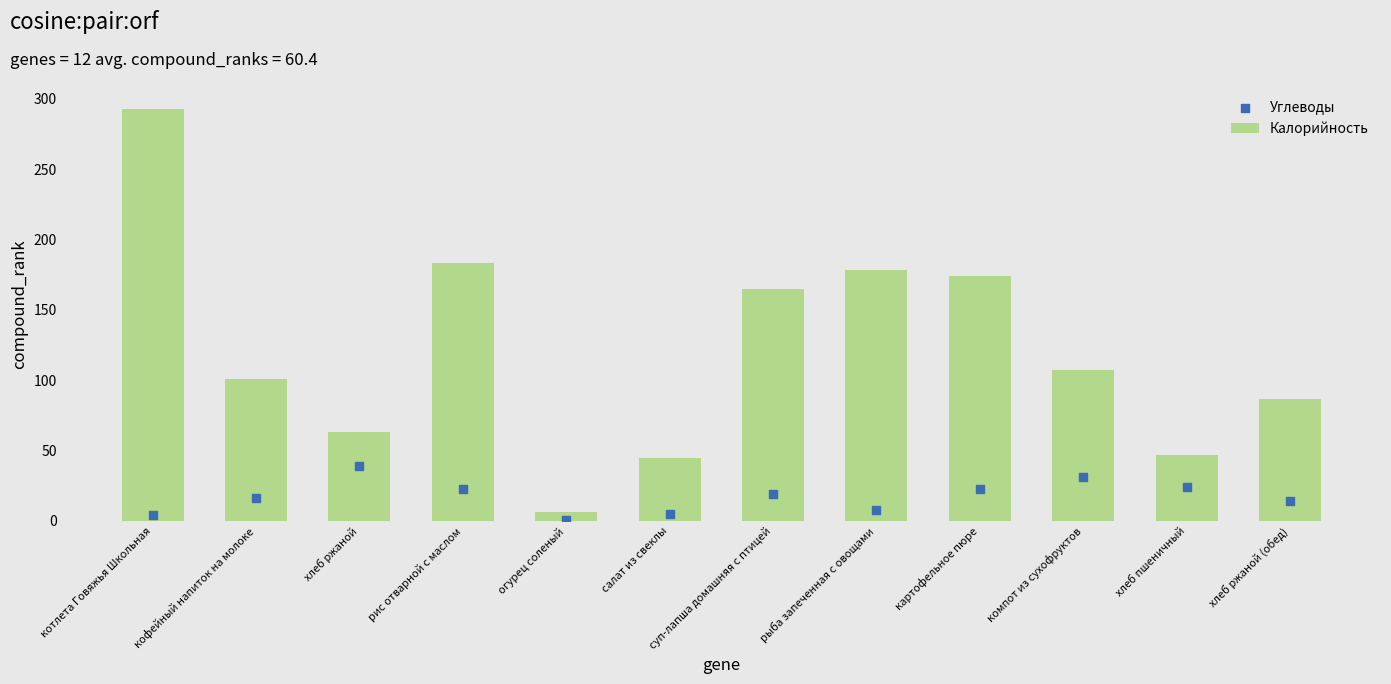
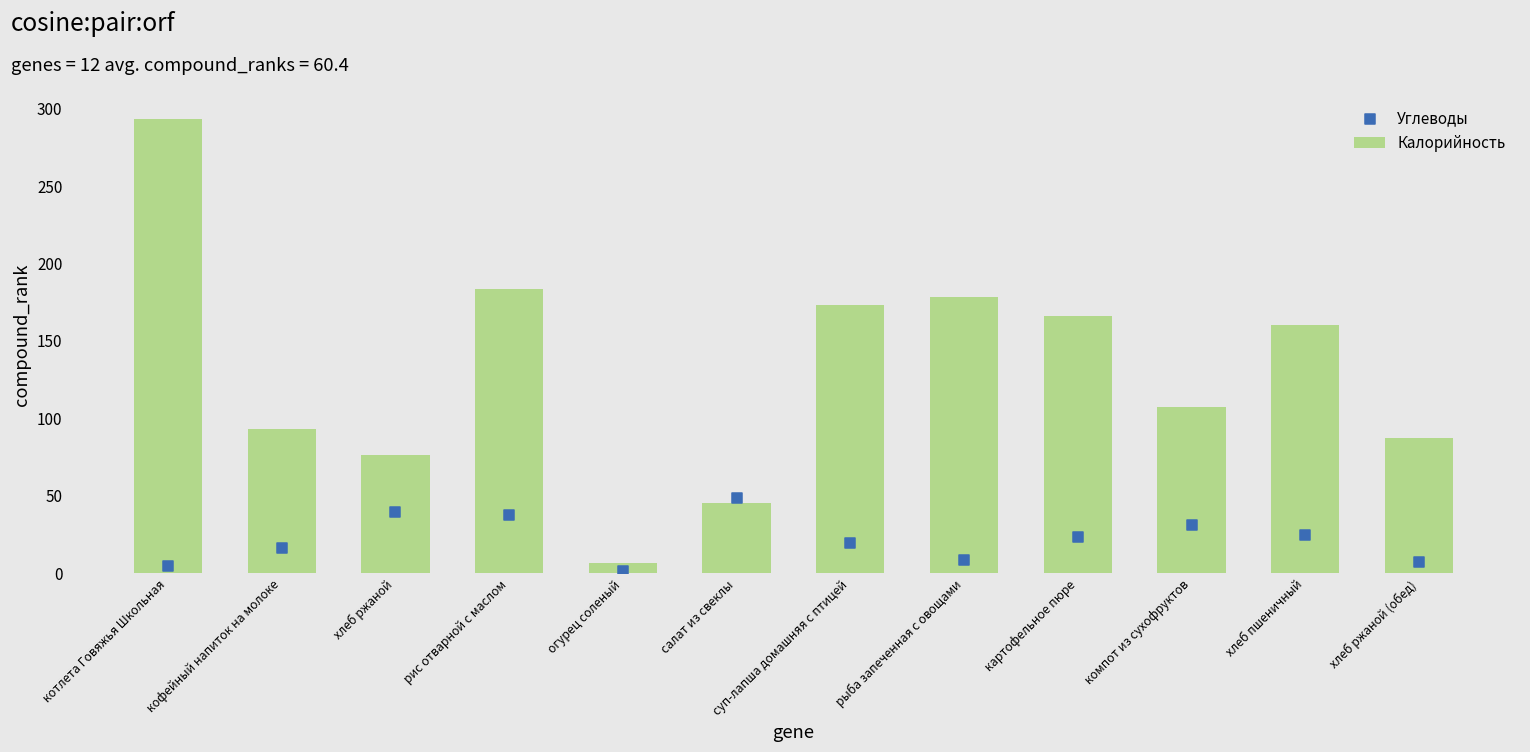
Калорийность, кофейный напиток на молоке: 101 -> 93
Калорийность, хлеб ржаной: 63 -> 76
Углеводы, рис отварной с маслом: 23 -> 37
Углеводы, салат из свеклы: 5 -> 48
Калорийность, суп-лапша домашняя с птицей: 165 -> 173
Калорийность, картофельное пюре: 174 -> 166
Калорийность, хлеб пшеничный: 47 -> 160
Углеводы, хлеб ржаной (обед): 14 -> 7
